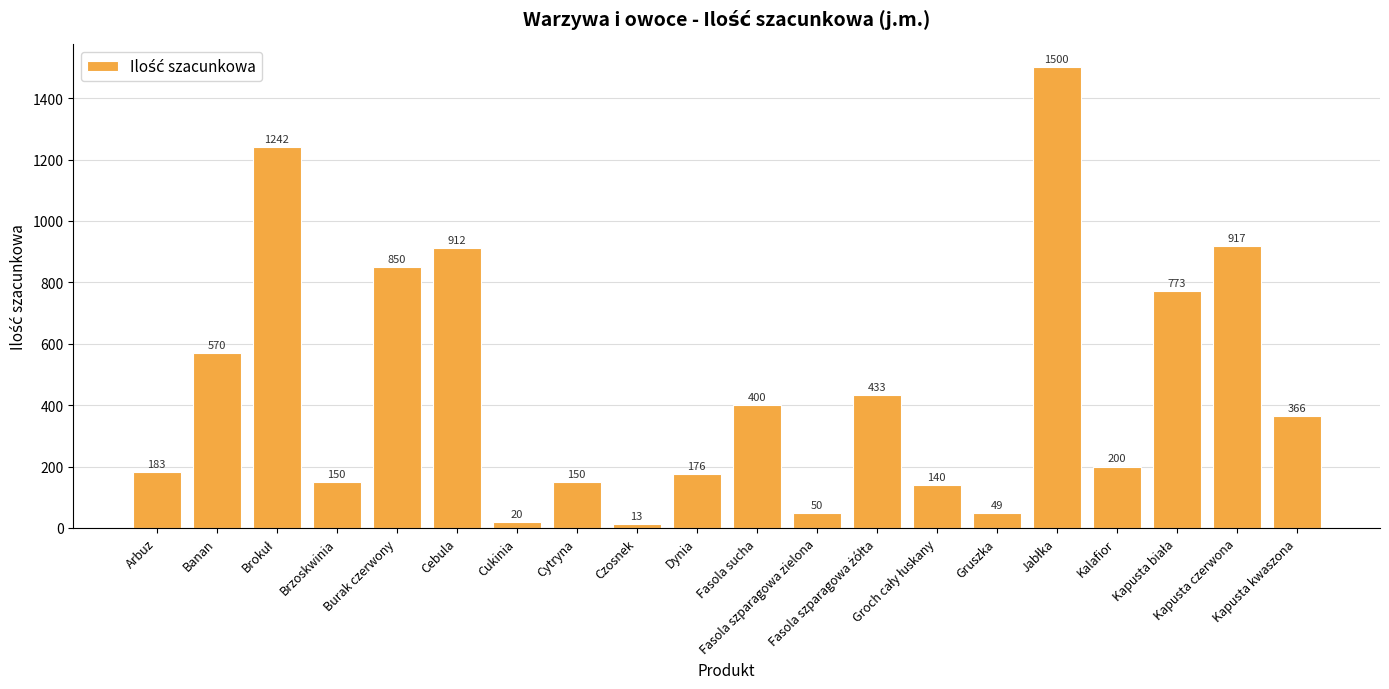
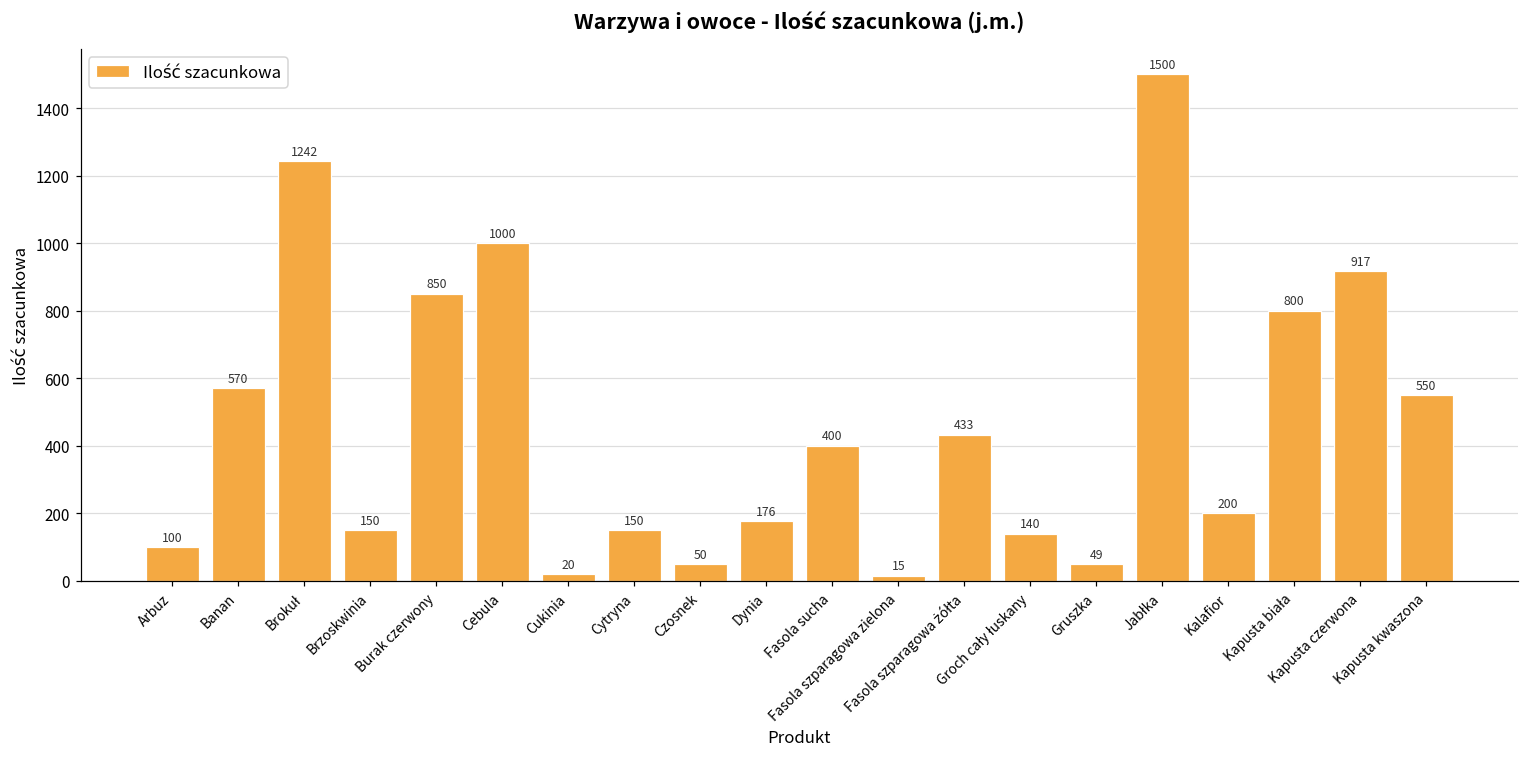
Arbuz: 183 -> 100
Cebula: 912 -> 1000
Czosnek: 13 -> 50
Fasola szparagowa zielona: 50 -> 15
Kapusta biała: 773 -> 800
Kapusta kwaszona: 366 -> 550
